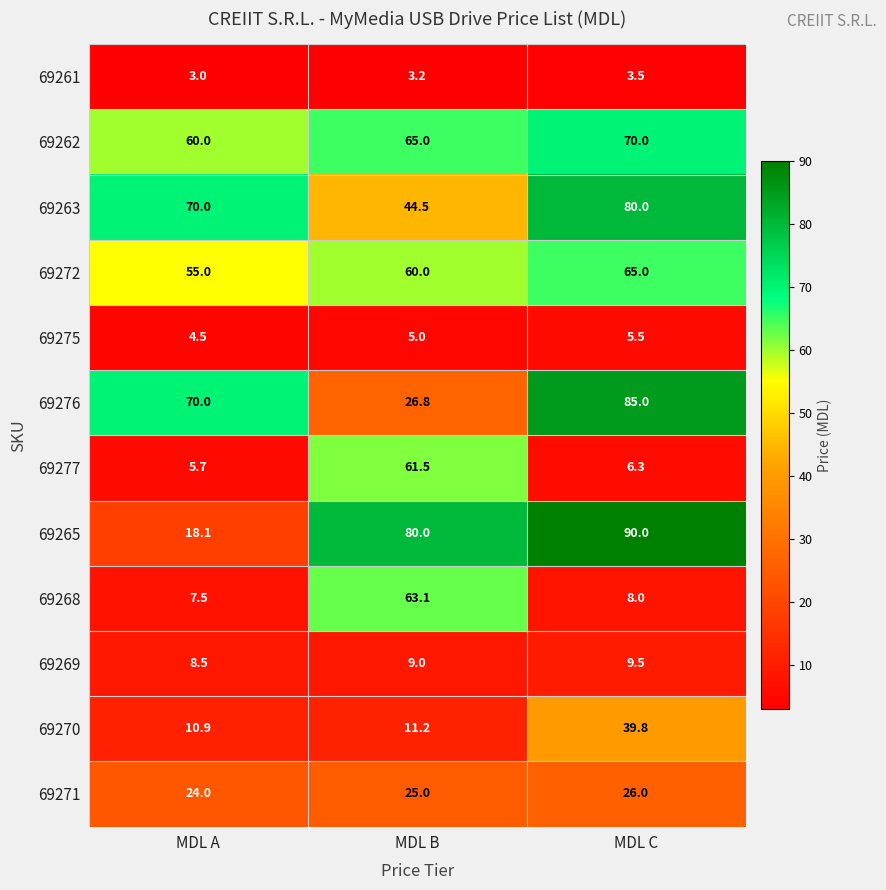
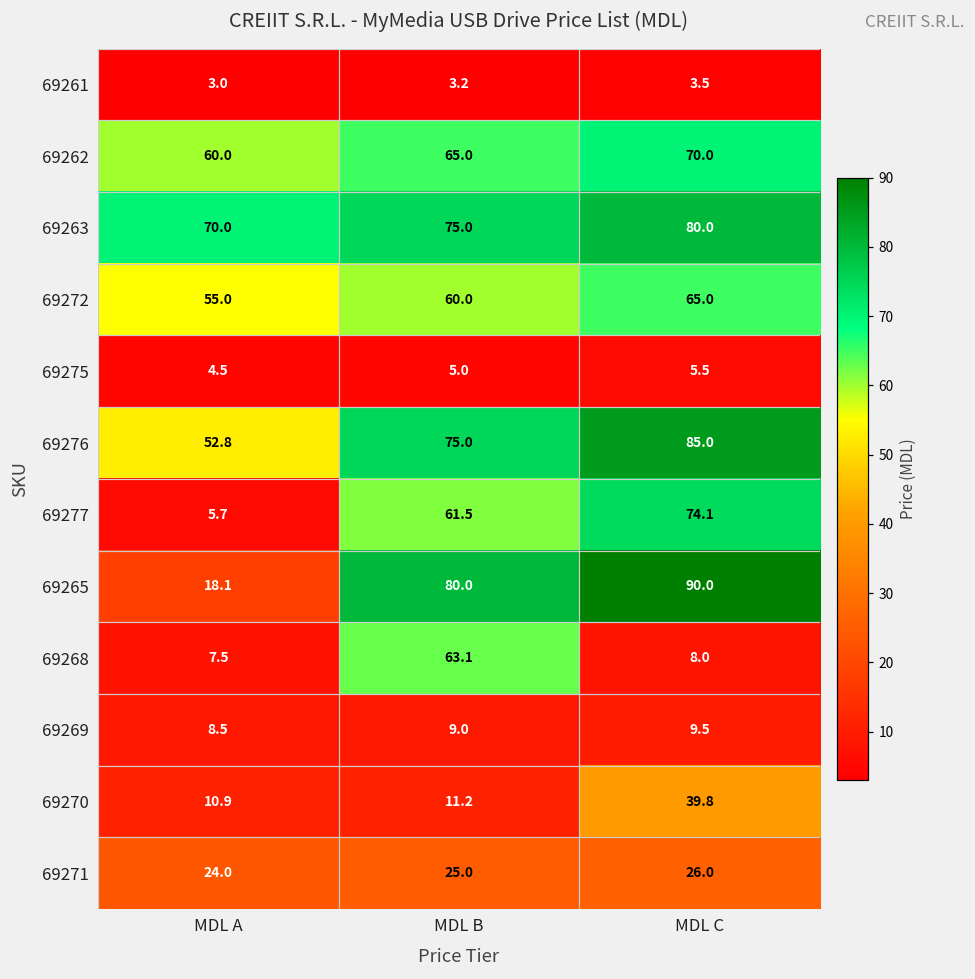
69263, MDL B: 44.5 -> 75.0
69276, MDL A: 70.0 -> 52.8
69276, MDL B: 26.8 -> 75.0
69277, MDL C: 6.3 -> 74.1
